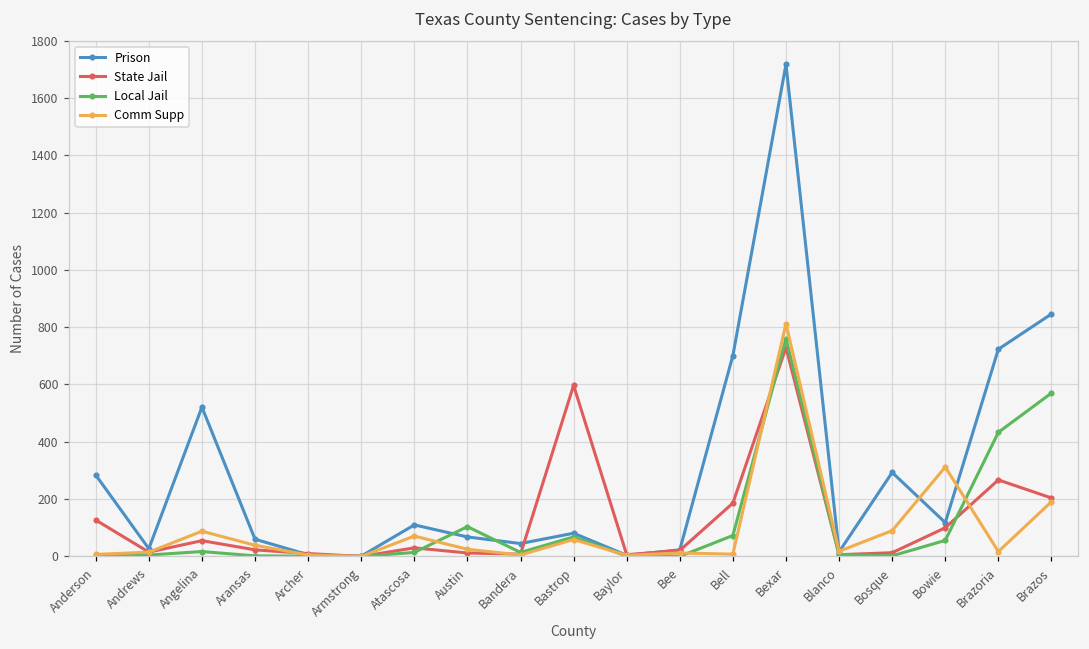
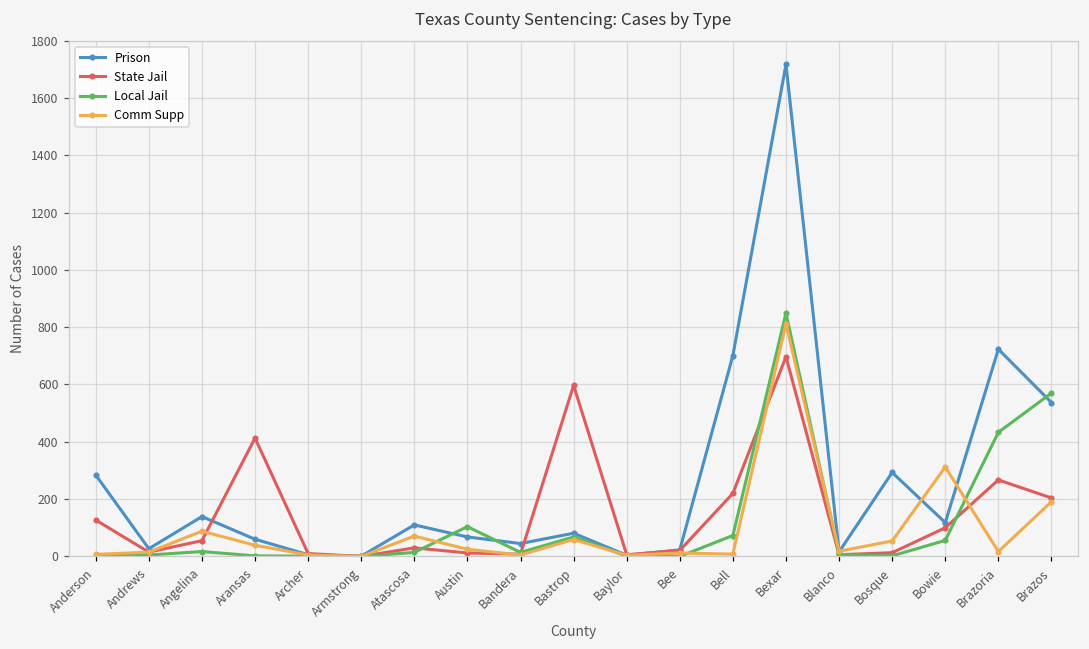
Prison, Angelina: 520 -> 140
State Jail, Aransas: 20 -> 410
State Jail, Bell: 190 -> 220
State Jail, Bexar: 730 -> 700
Local Jail, Bexar: 760 -> 850
Comm Supp, Bosque: 90 -> 50
Prison, Brazos: 850 -> 540
